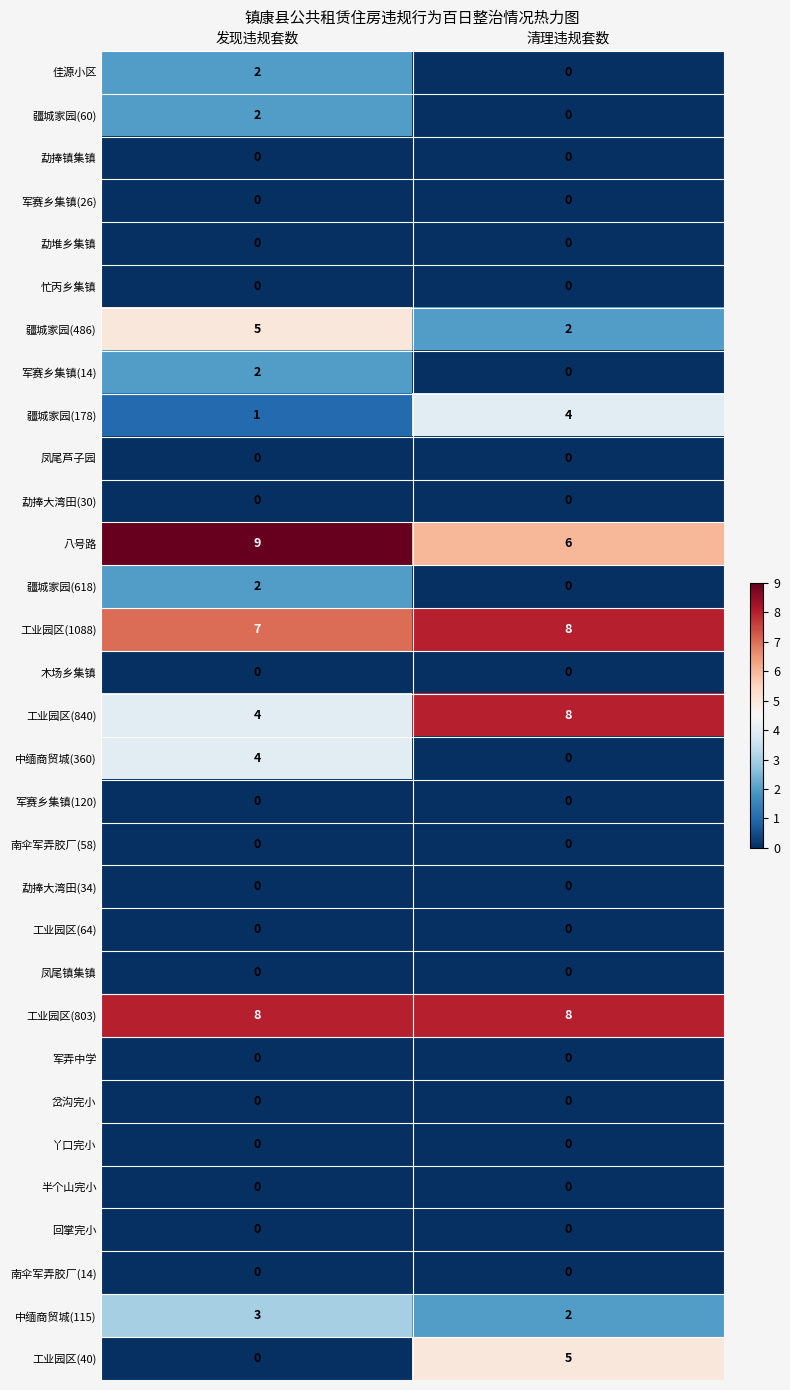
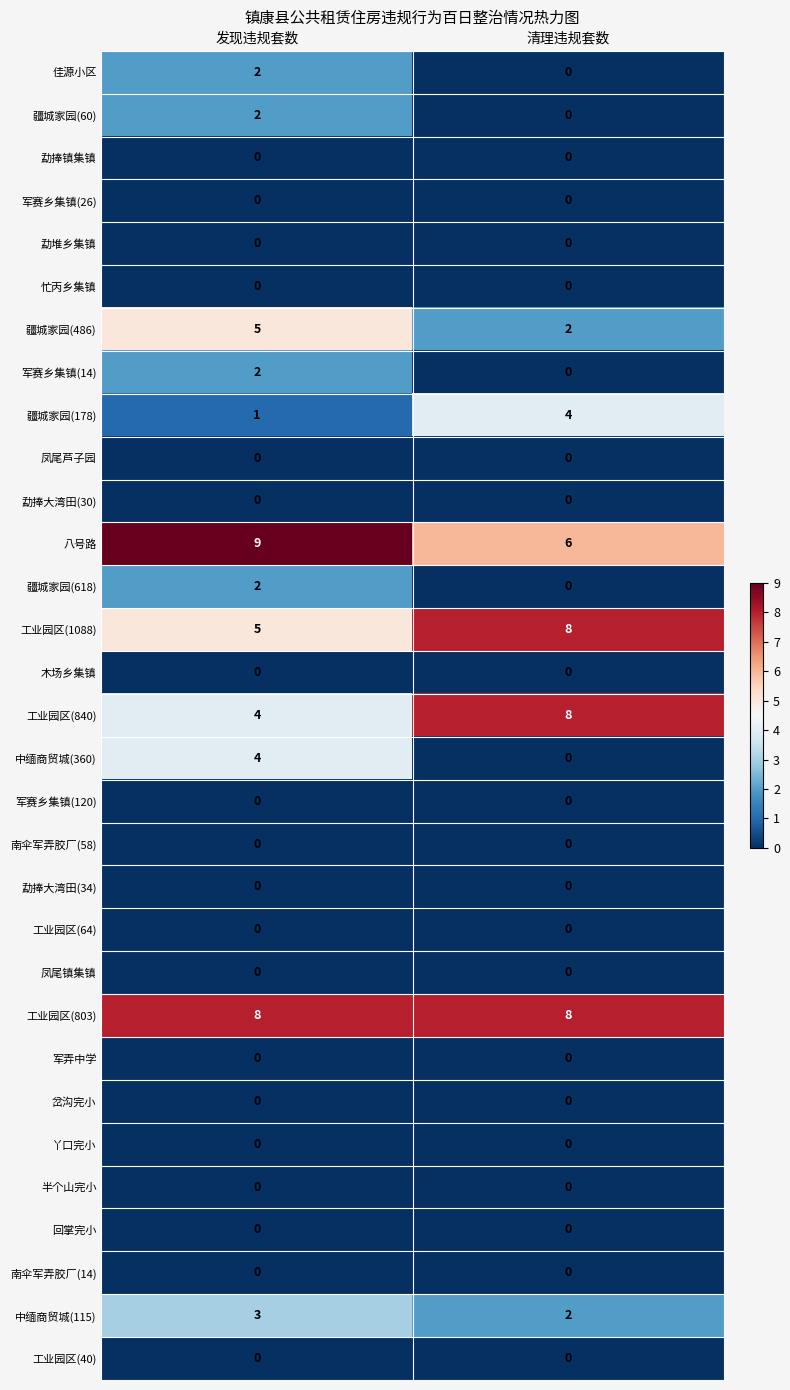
工业园区(1088), 发现违规套数: 7 -> 5
工业园区(40), 清理违规套数: 5 -> 0
